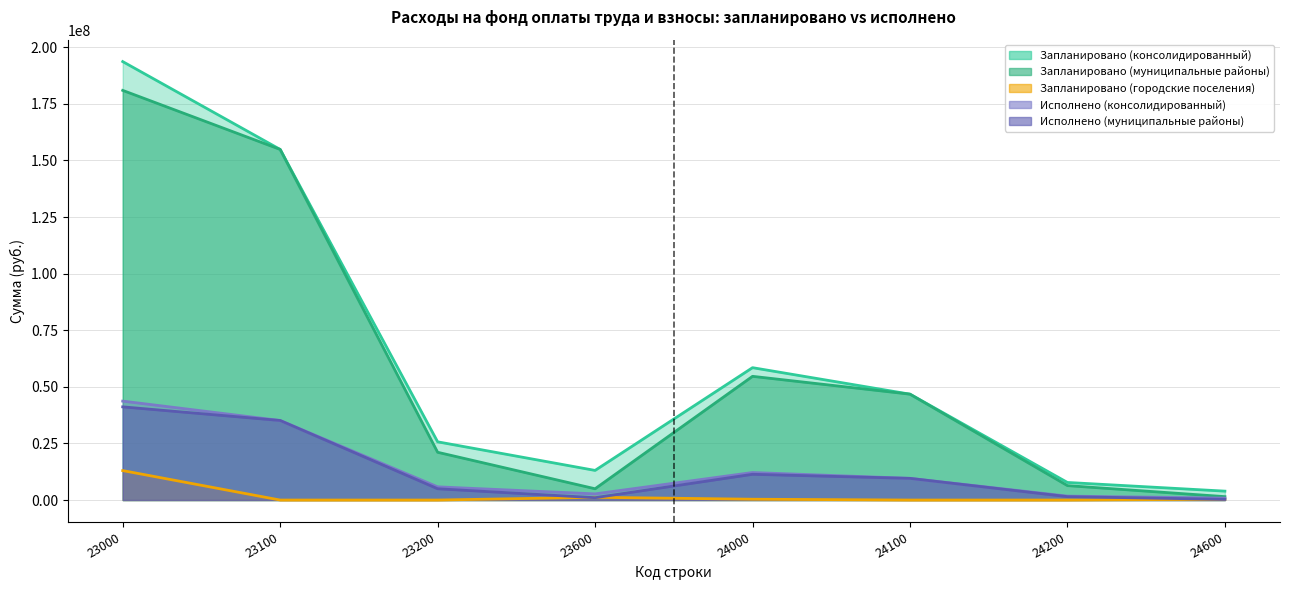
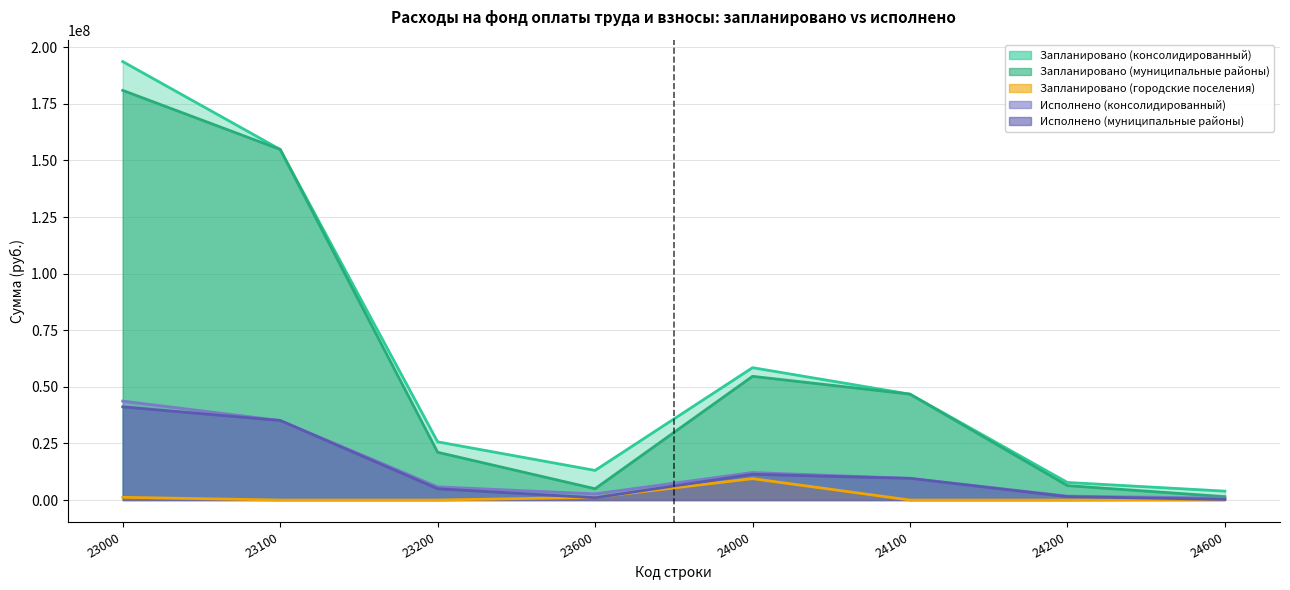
Запланировано (городские поселения), 23000: 13000000 -> 1000000
Запланировано (городские поселения), 24000: 0 -> 9000000
